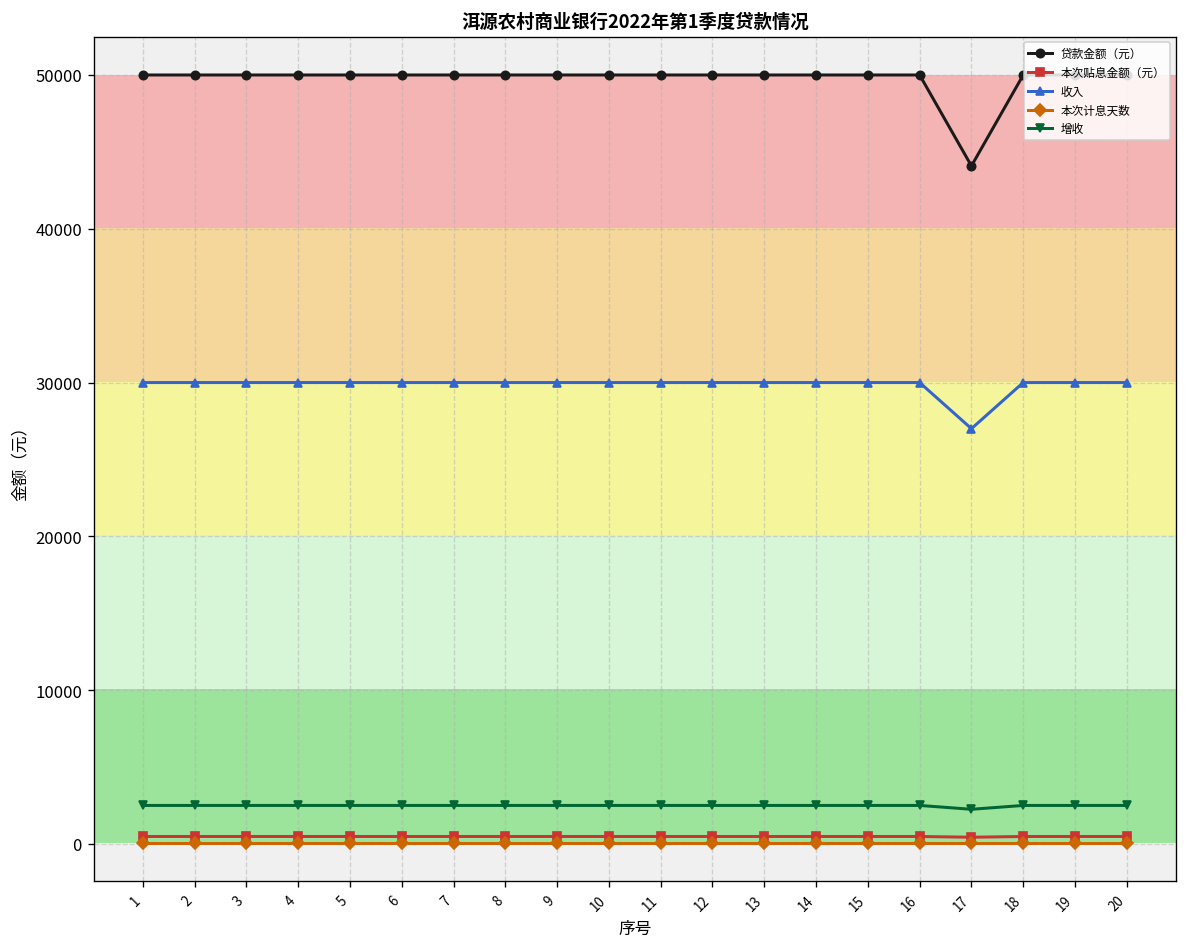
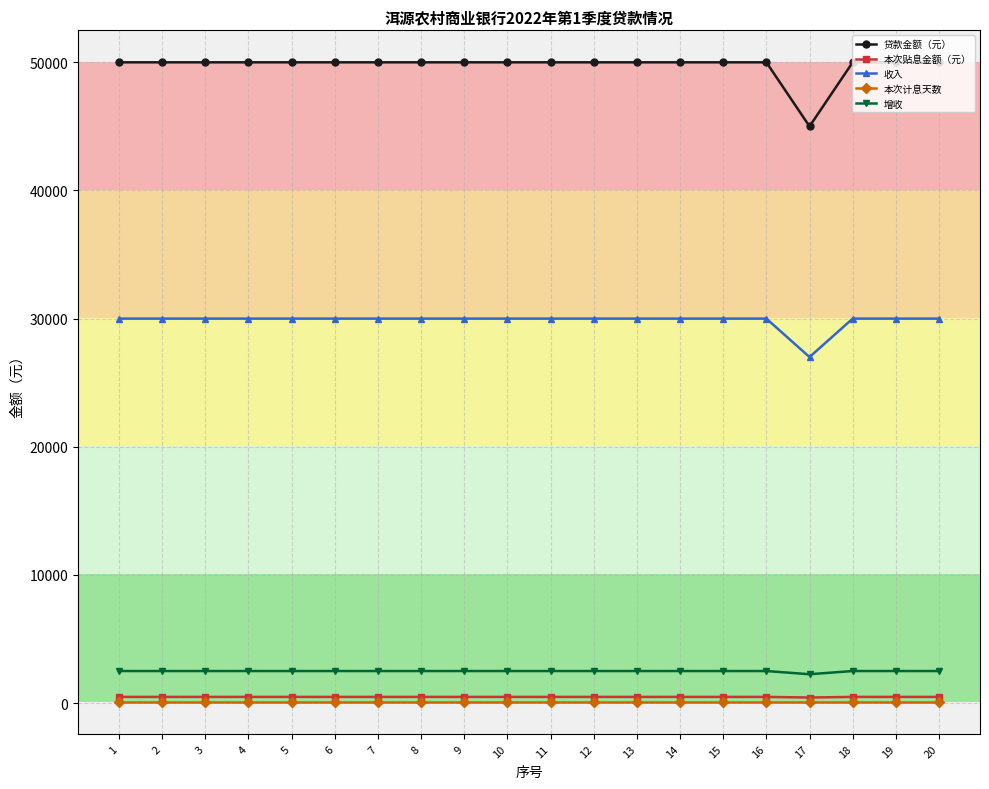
贷款金额（元）, 17: 44100 -> 45000
